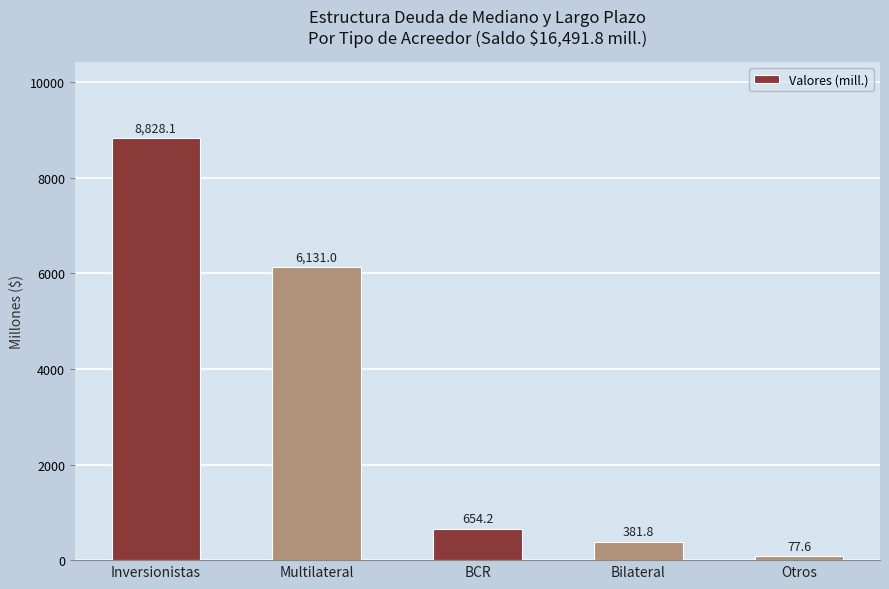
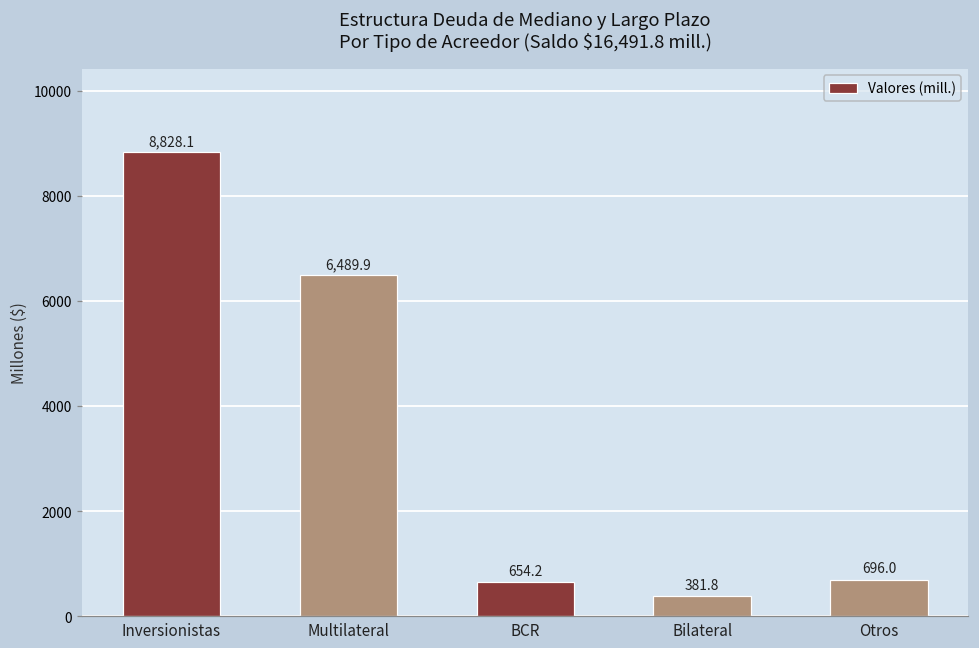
Multilateral: 6,131.0 -> 6,489.9
Otros: 77.6 -> 696.0
